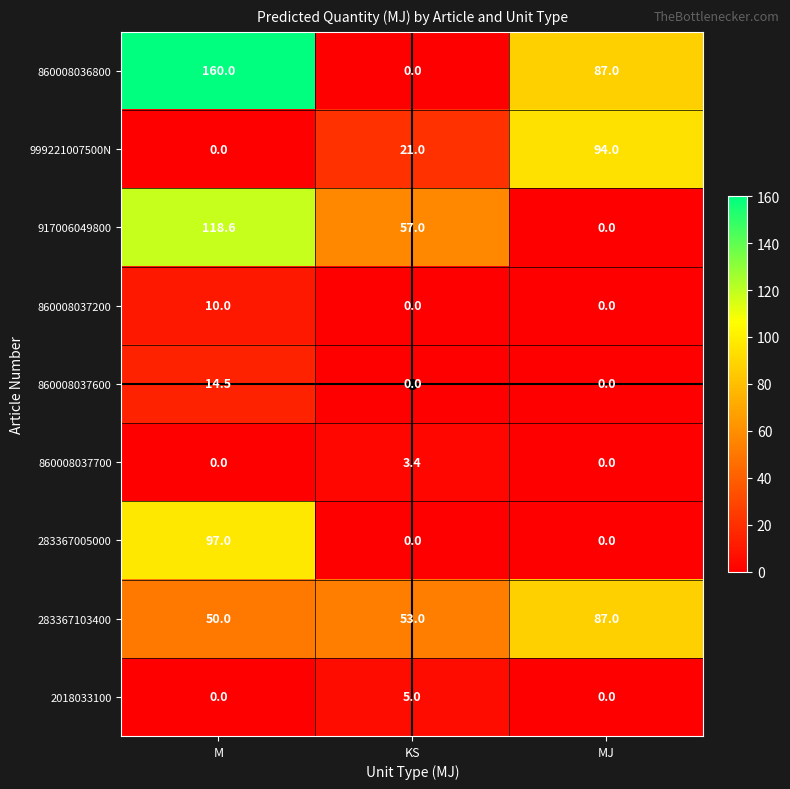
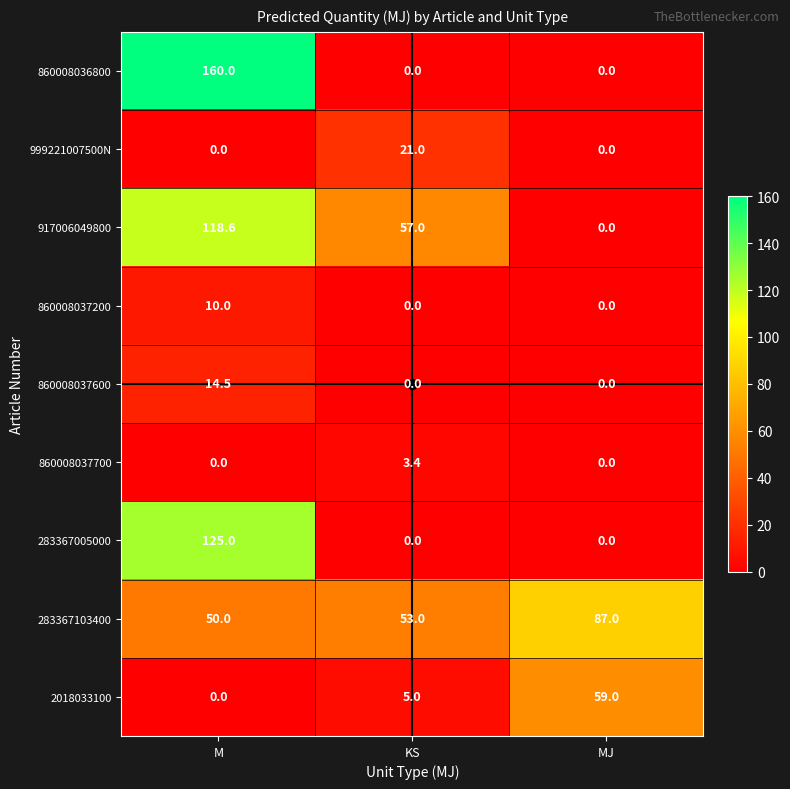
860008036800, MJ: 87.0 -> 0.0
999221007500N, MJ: 94.0 -> 0.0
283367005000, M: 97.0 -> 125.0
2018033100, MJ: 0.0 -> 59.0
